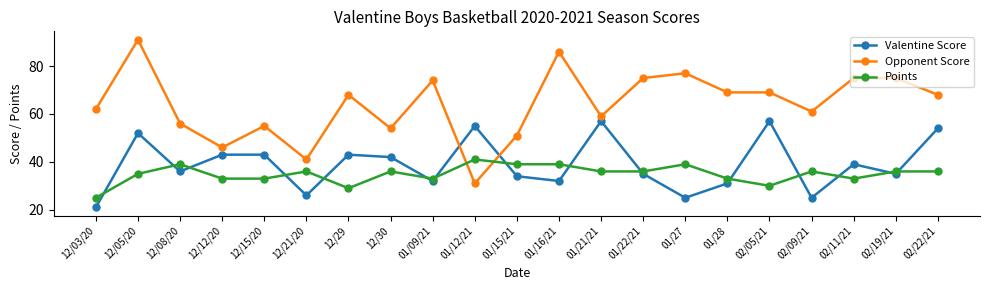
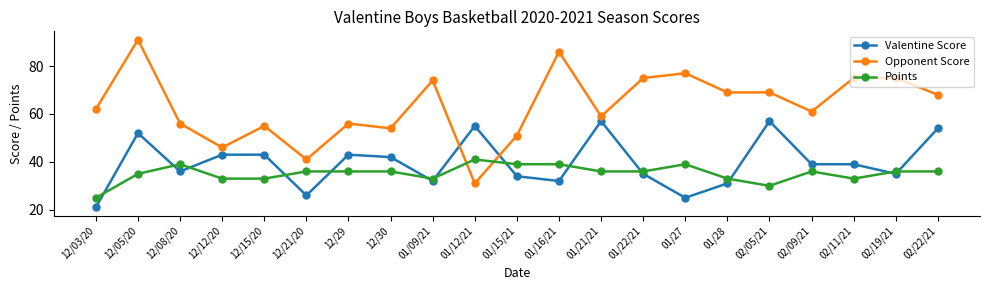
Opponent Score, 12/29: 68 -> 56
Points, 12/29: 29 -> 36
Valentine Score, 02/09/21: 25 -> 39
